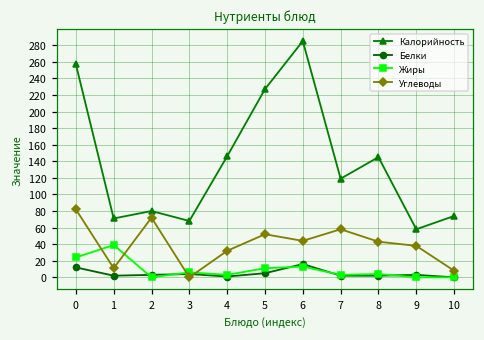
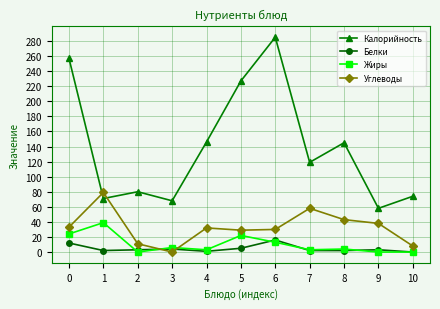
Углеводы, 0: 80 -> 30
Углеводы, 1: 10 -> 80
Углеводы, 2: 70 -> 10
Жиры, 5: 10 -> 20
Углеводы, 5: 50 -> 30
Углеводы, 6: 40 -> 30
